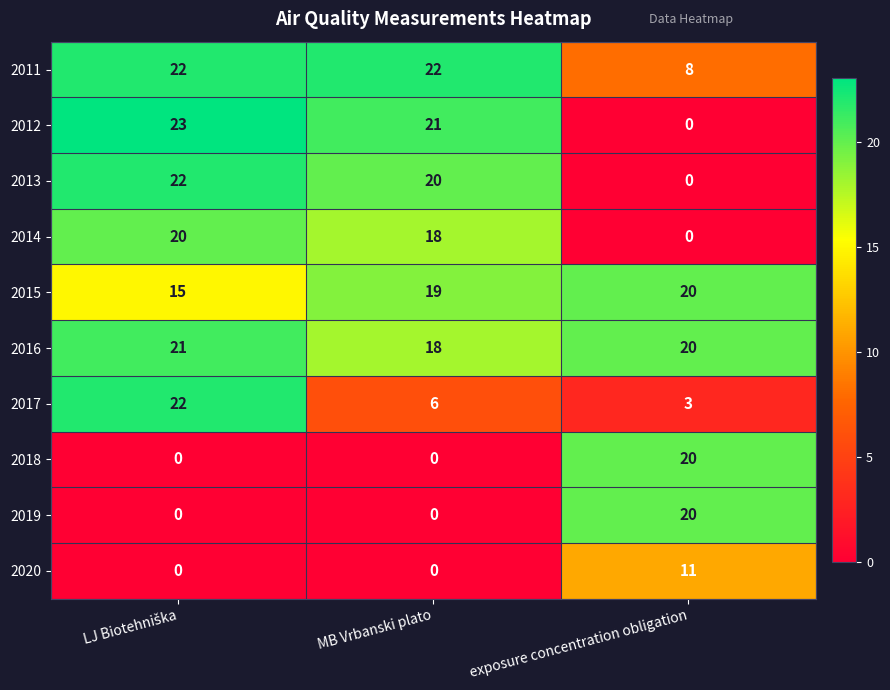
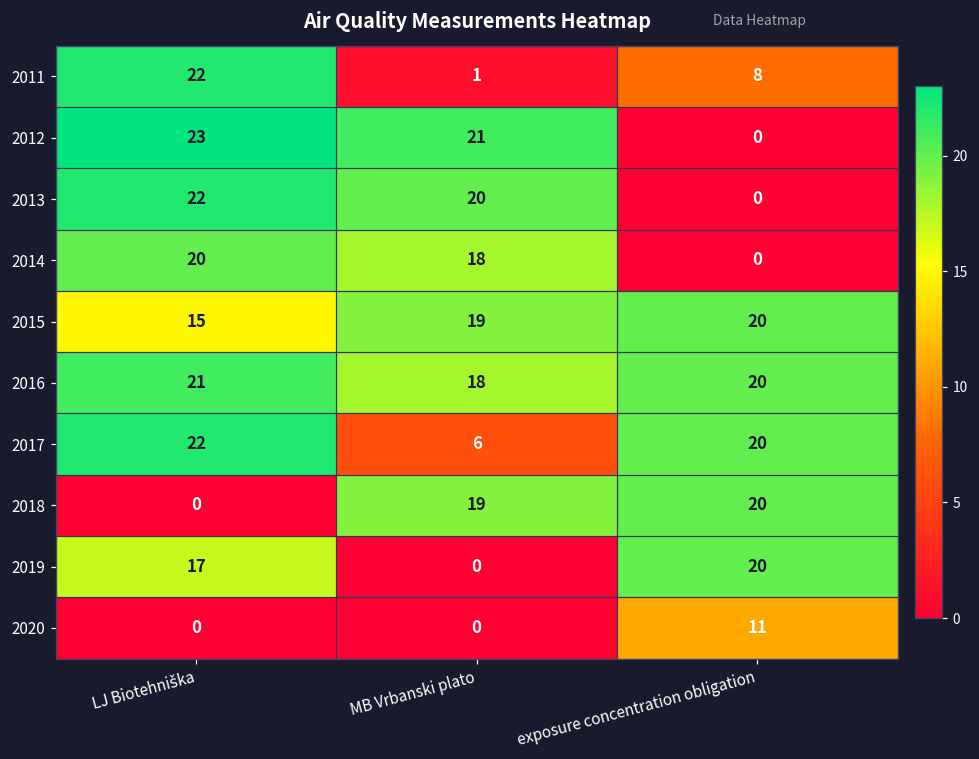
2011, MB Vrbanski plato: 22 -> 1
2017, exposure concentration obligation: 3 -> 20
2018, MB Vrbanski plato: 0 -> 19
2019, LJ Biotehniška: 0 -> 17
